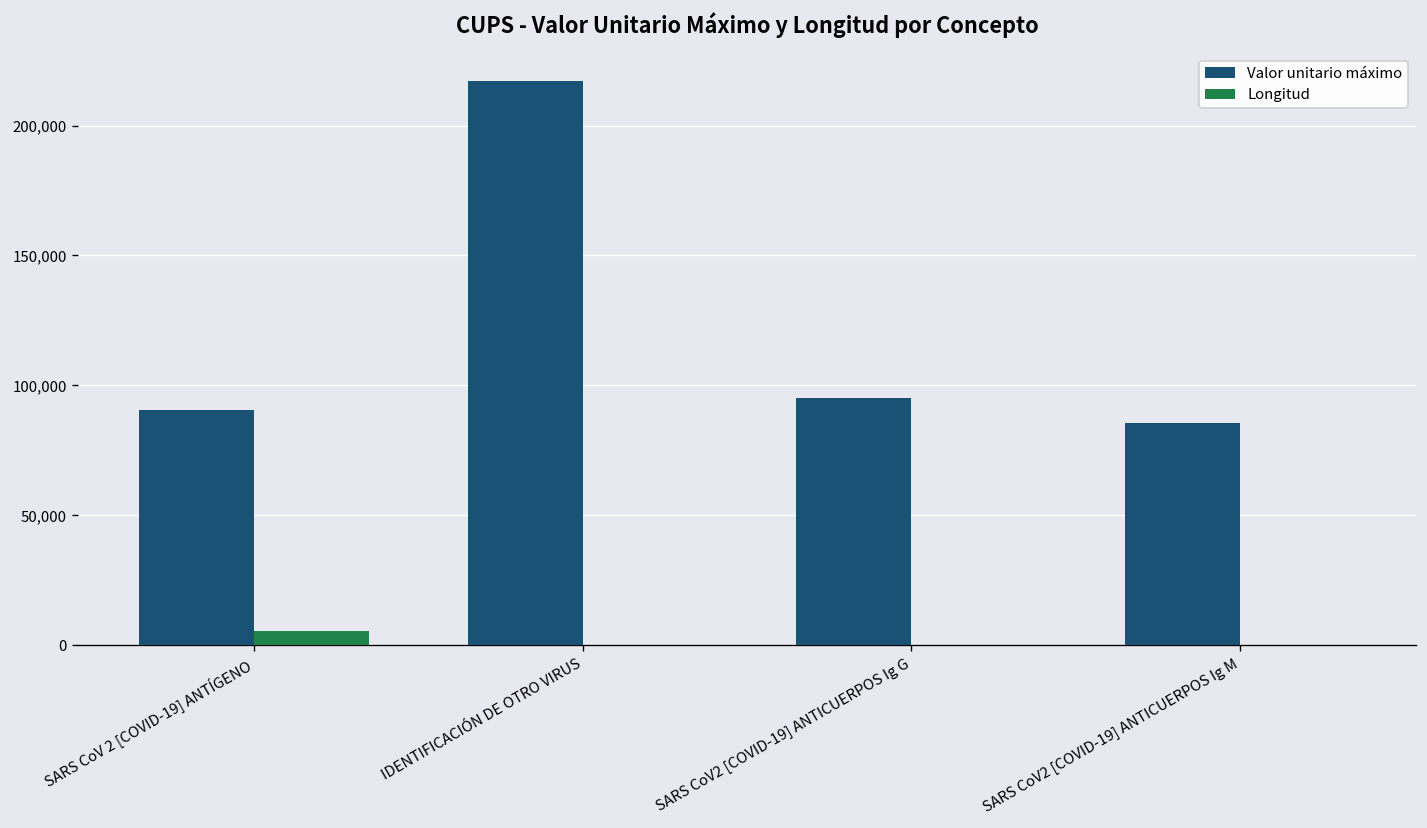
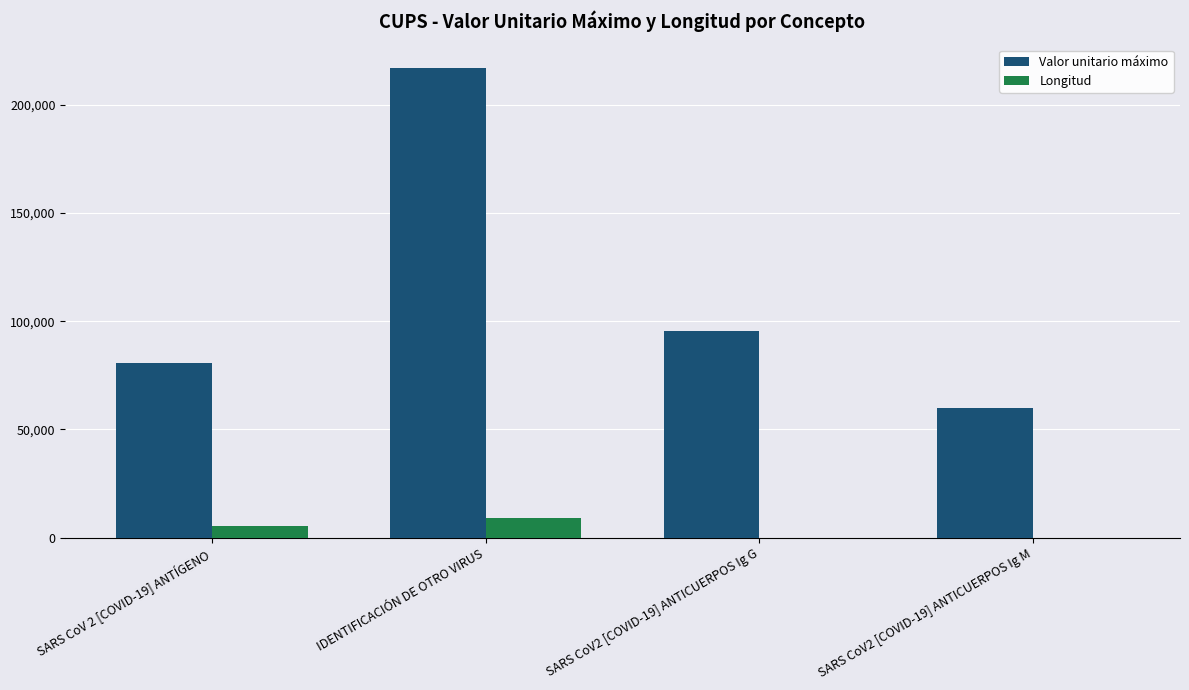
Valor unitario máximo, SARS CoV 2 [COVID-19] ANTÍGENO: 90,000 -> 81,000
Longitud, IDENTIFICACIÓN DE OTRO VIRUS: 0 -> 9,000
Valor unitario máximo, SARS CoV2 [COVID-19] ANTICUERPOS Ig M: 85,000 -> 60,000
